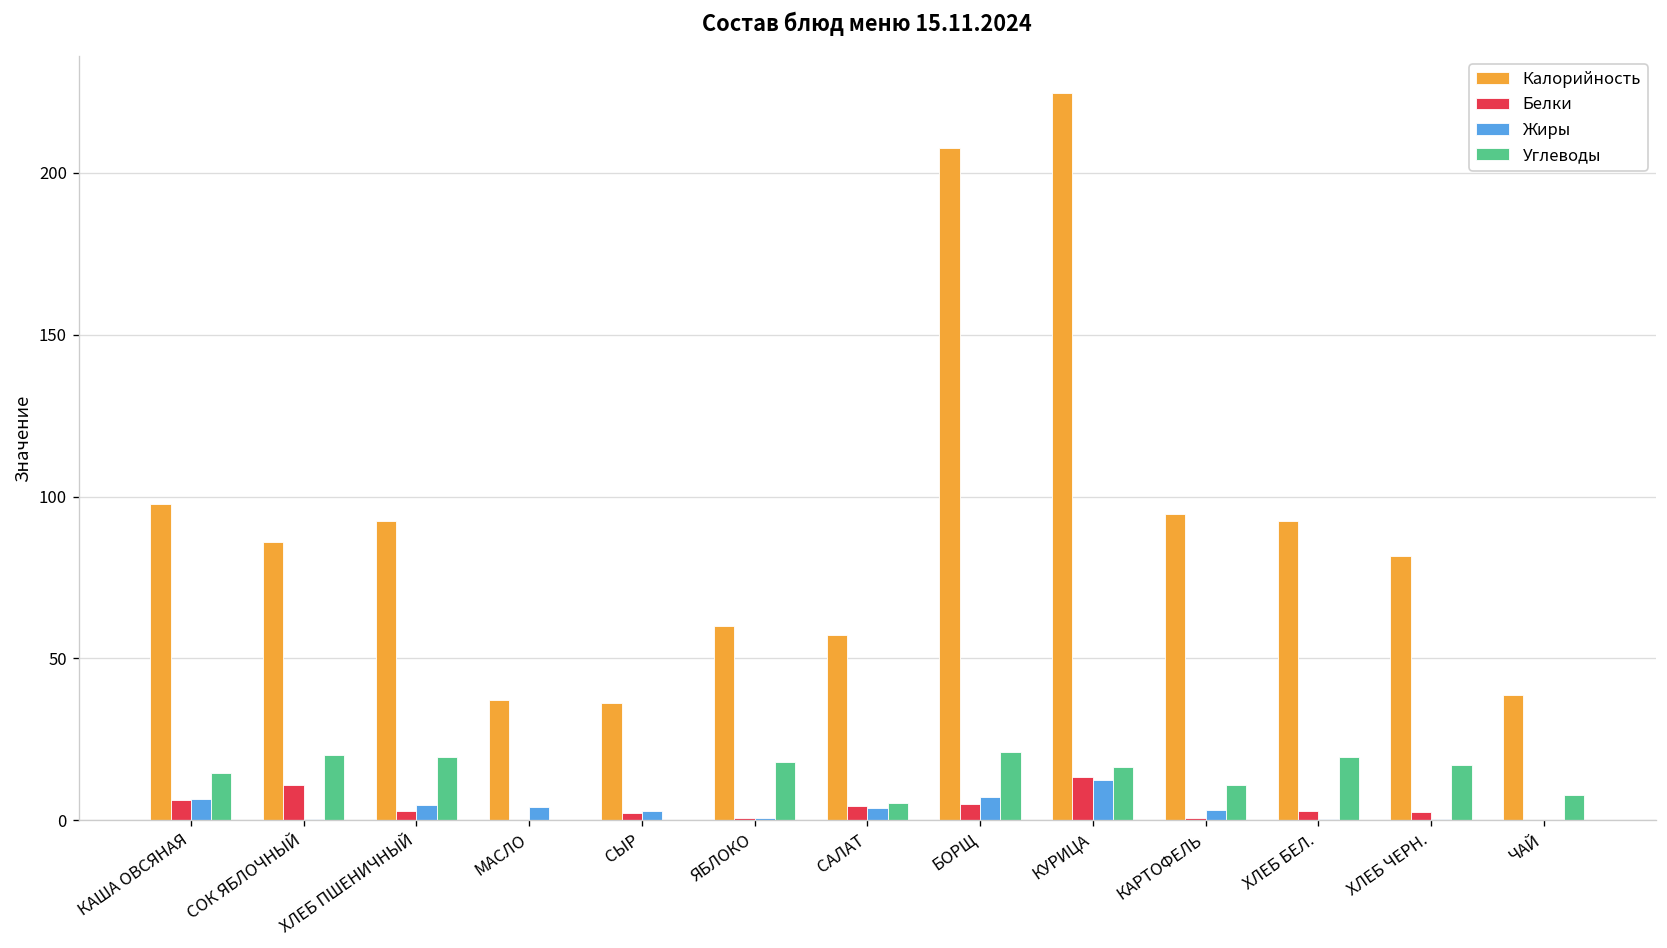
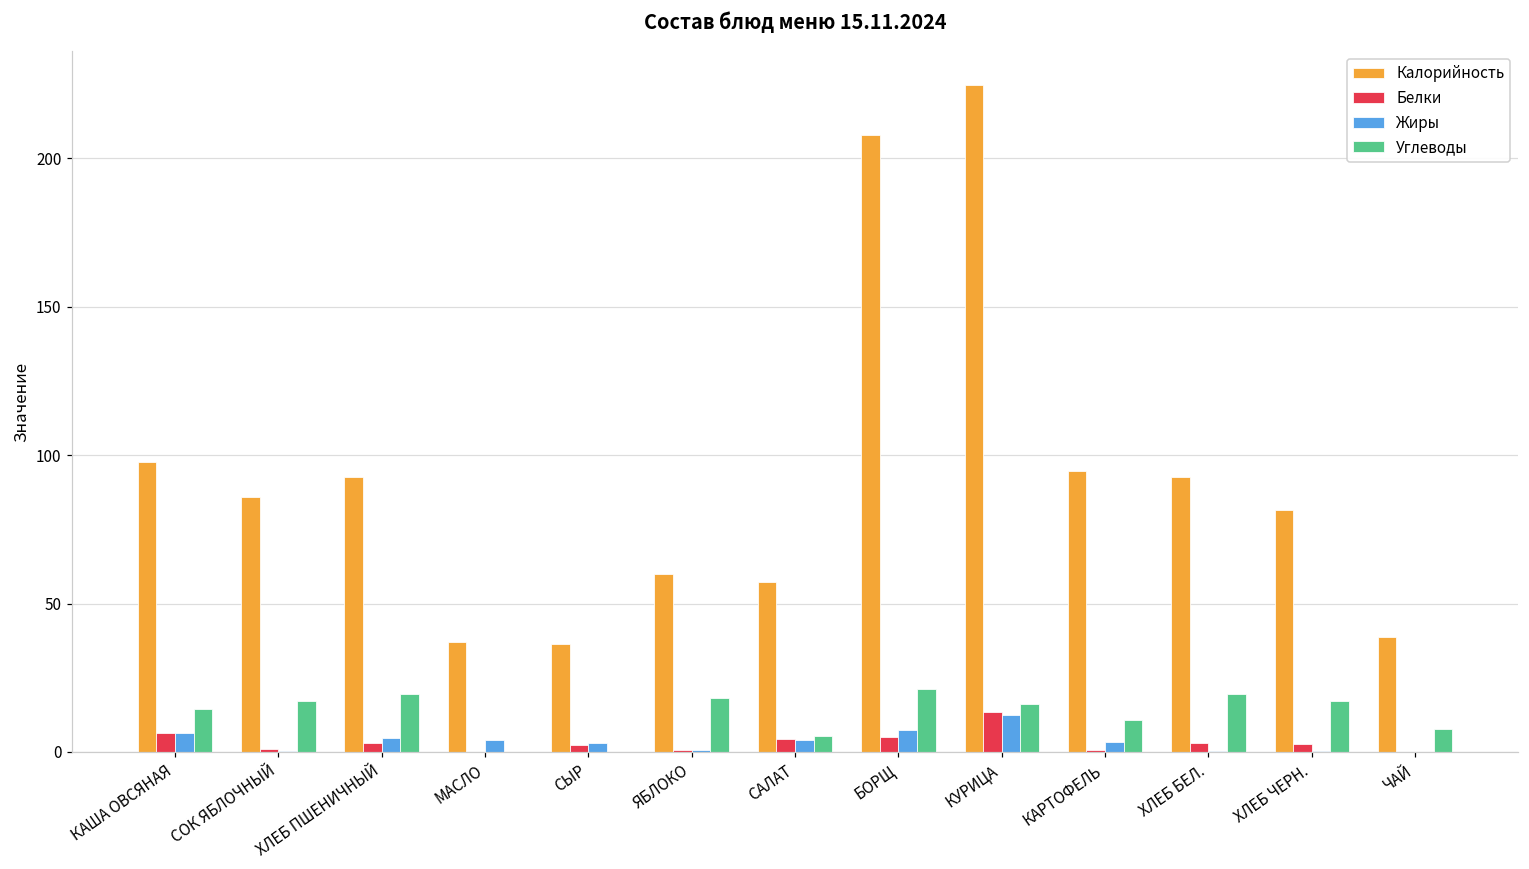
Белки, СОК ЯБЛОЧНЫЙ: 11 -> 1
Углеводы, СОК ЯБЛОЧНЫЙ: 20 -> 17
